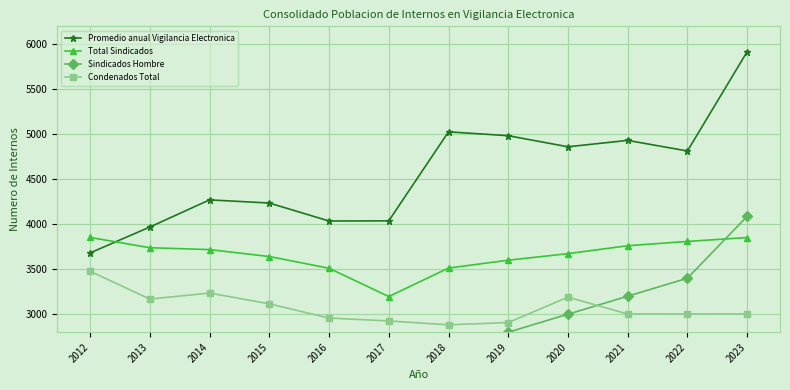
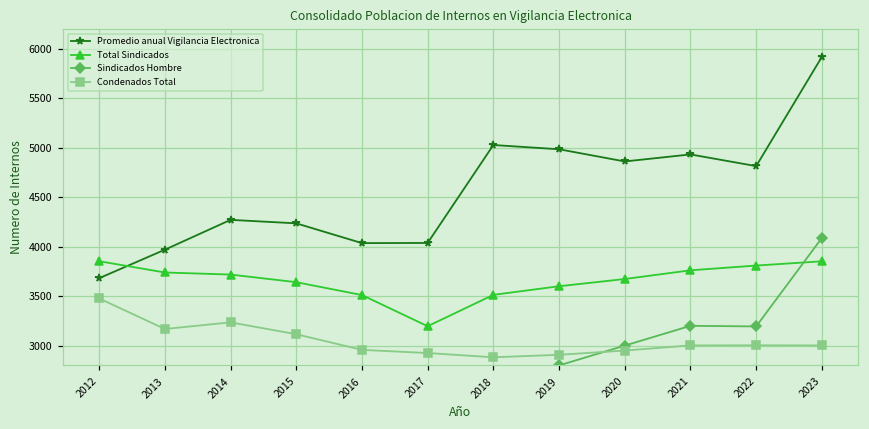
Condenados Total, 2020: 3200 -> 3000
Sindicados Hombre, 2022: 3400 -> 3200
